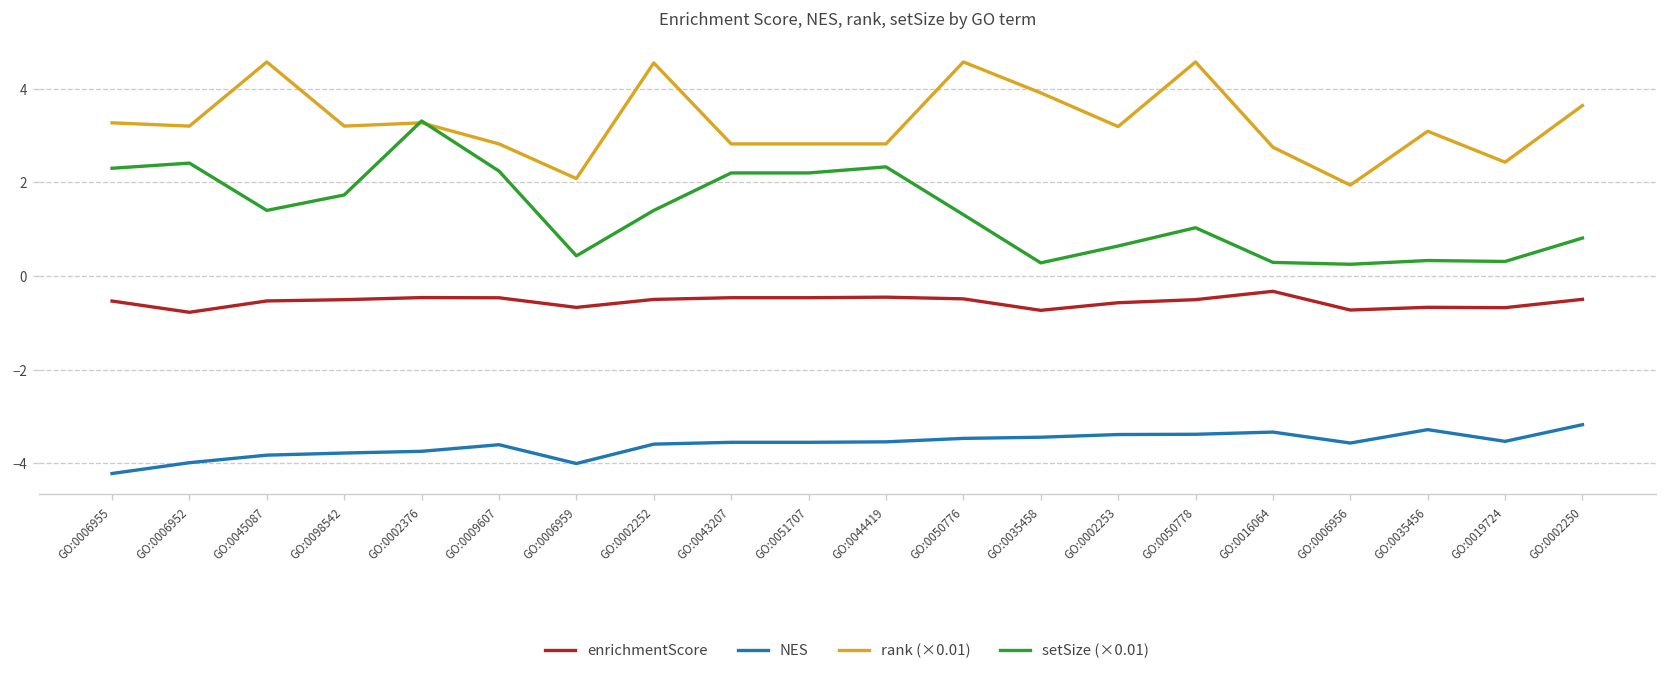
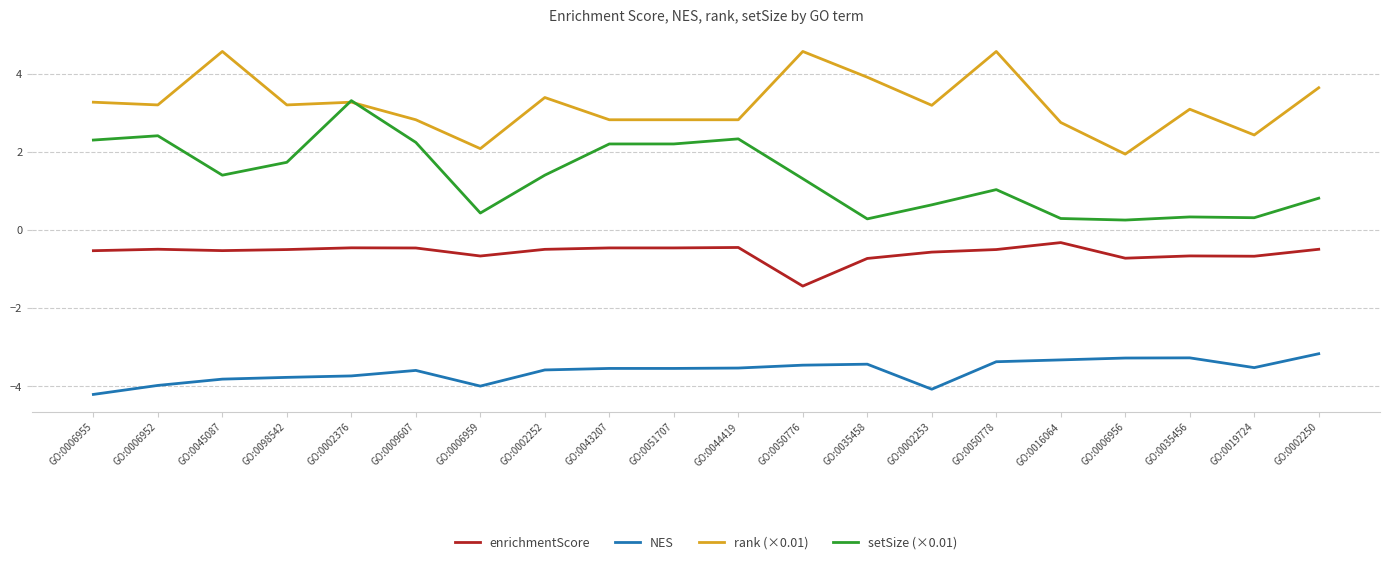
enrichmentScore, GO:0006952: -0.8 -> -0.5
rank (×0.01), GO:0002252: 4.6 -> 3.4
enrichmentScore, GO:0050776: -0.5 -> -1.4
NES, GO:0002253: -3.4 -> -4.1
NES, GO:0006956: -3.6 -> -3.3
